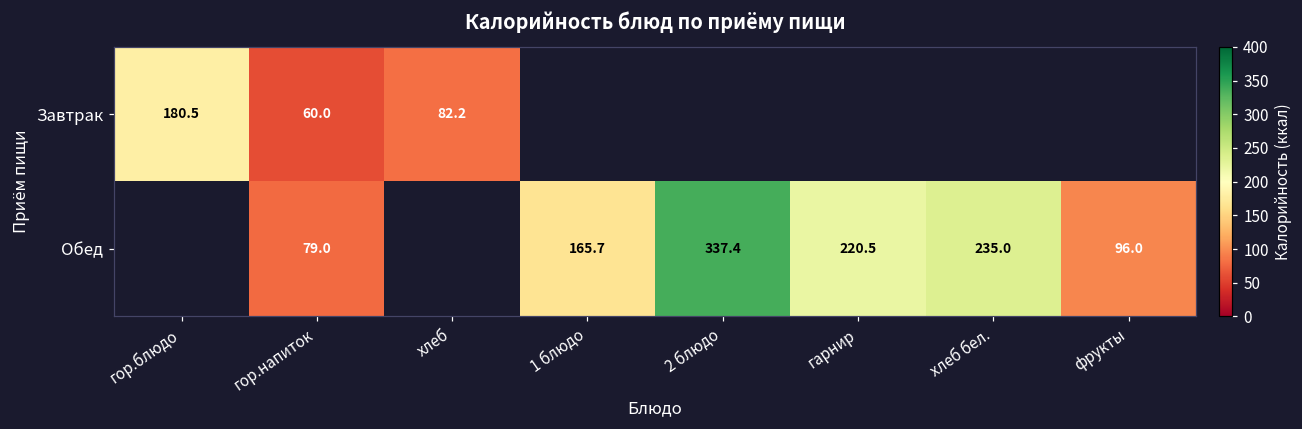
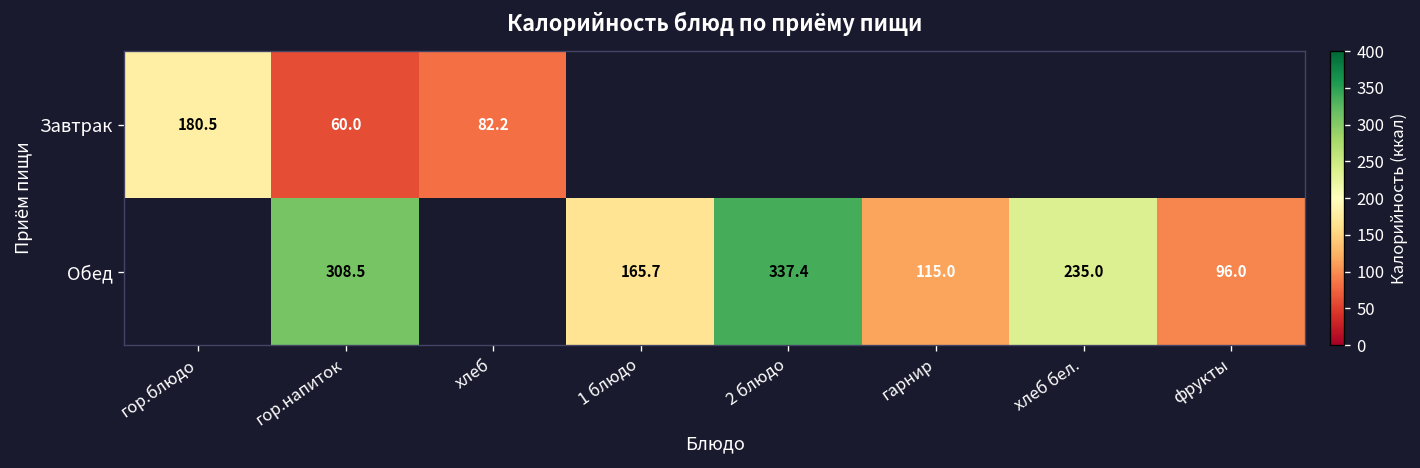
Обед, гор.напиток: 79.0 -> 308.5
Обед, гарнир: 220.5 -> 115.0
